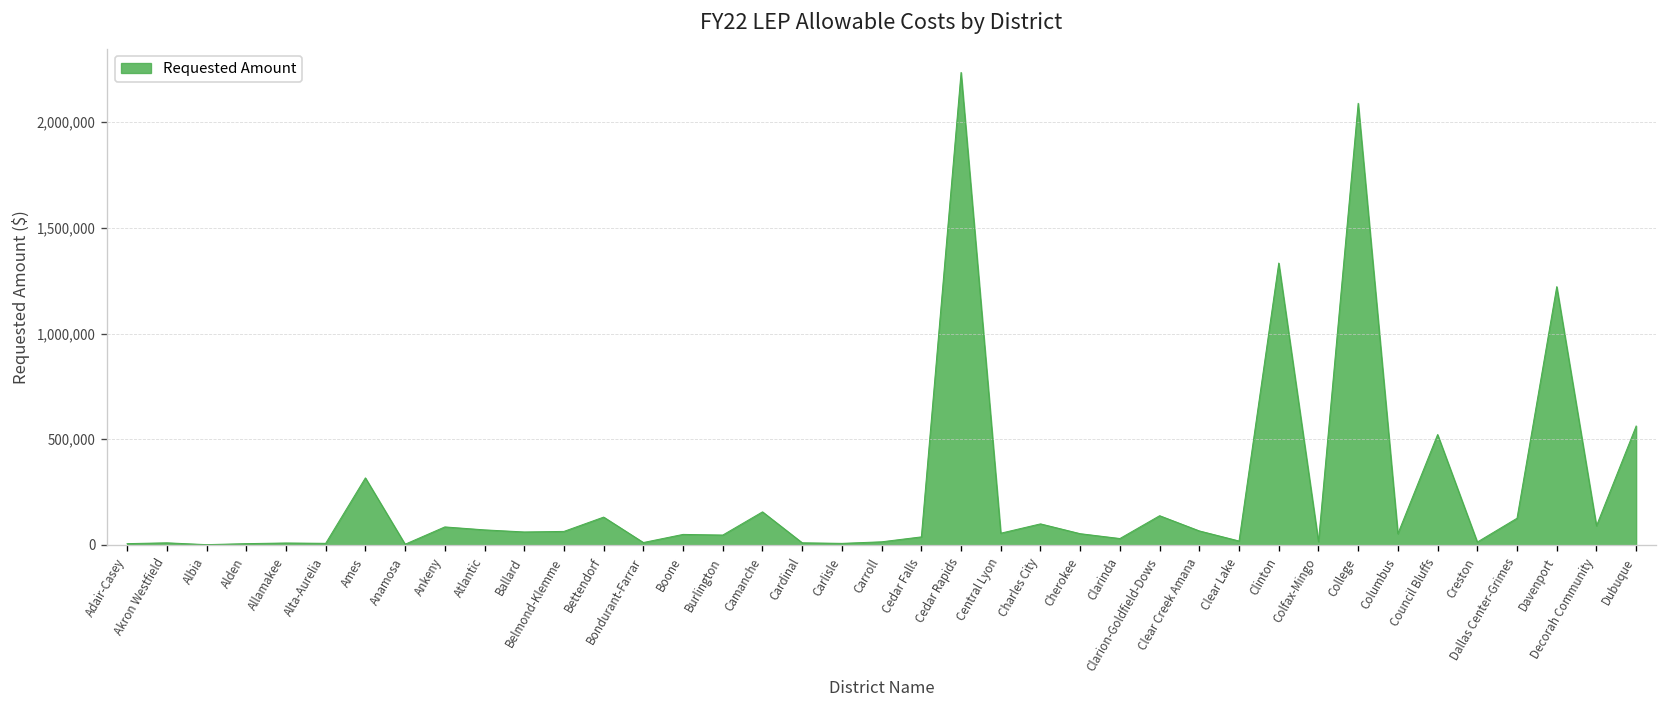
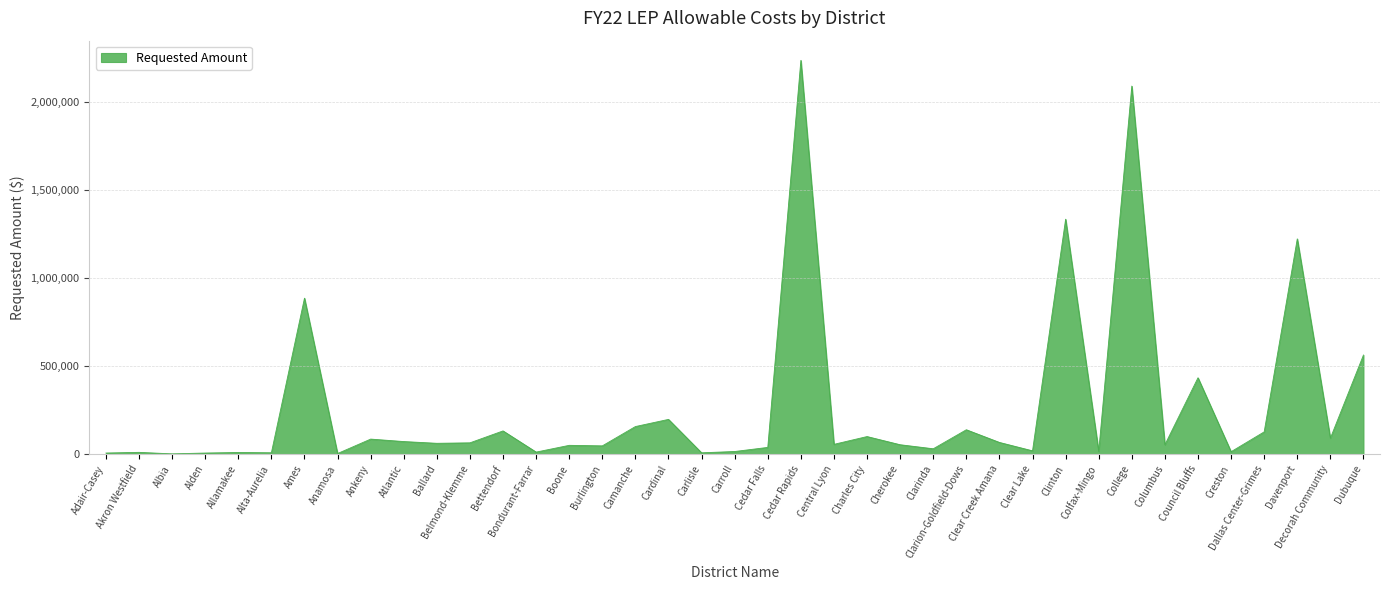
Ames: 320,000 -> 890,000
Cardinal: 10,000 -> 200,000
Council Bluffs: 520,000 -> 430,000
